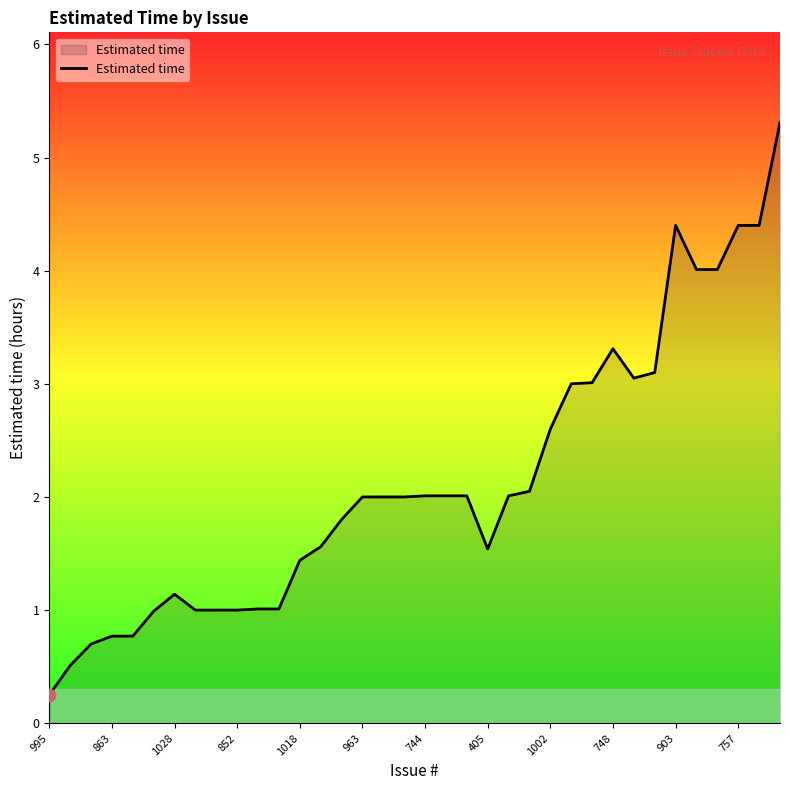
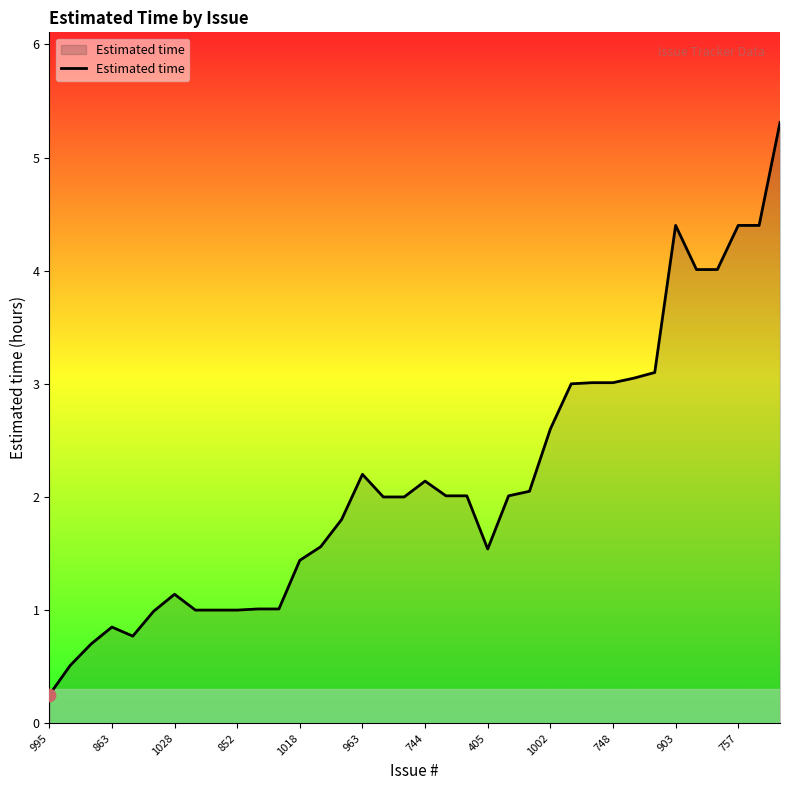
Estimated time, 863: 0.77 -> 0.85
Estimated time, 963: 2.0 -> 2.2
Estimated time, 744: 2.01 -> 2.14
Estimated time, 748: 3.31 -> 3.01
